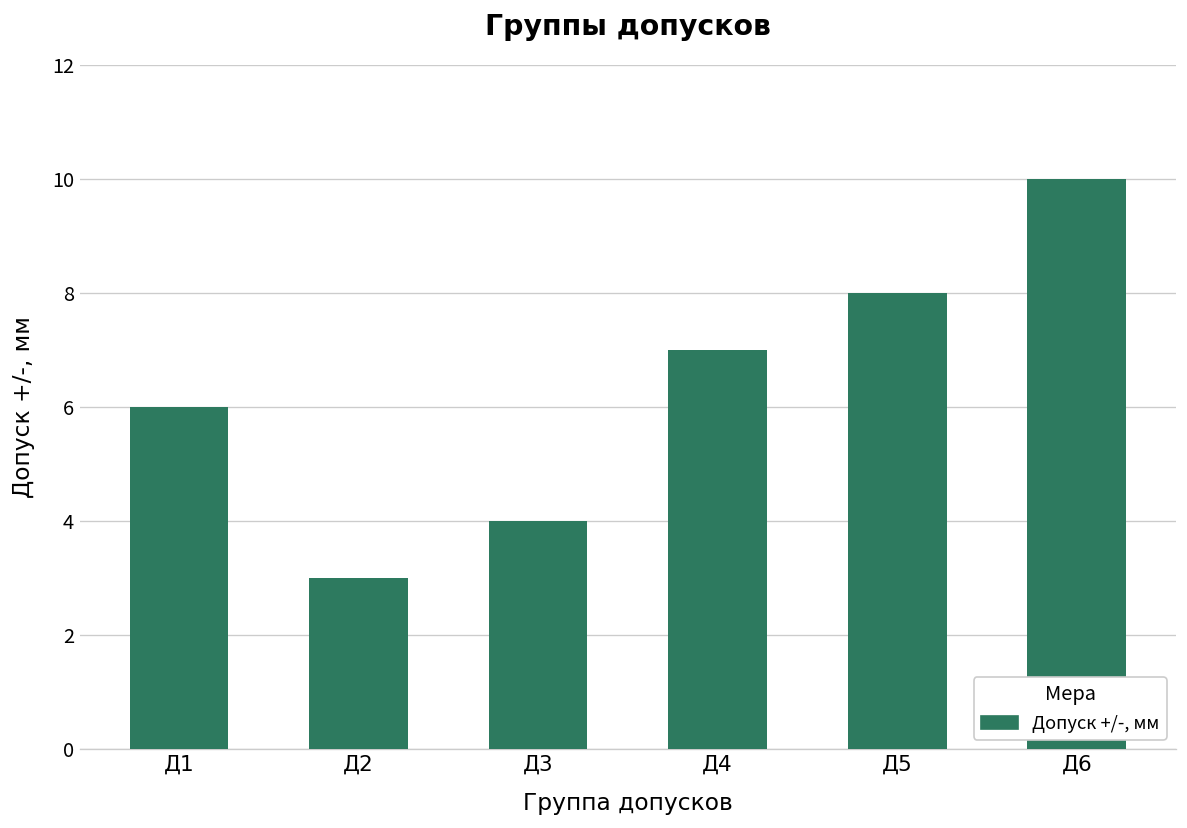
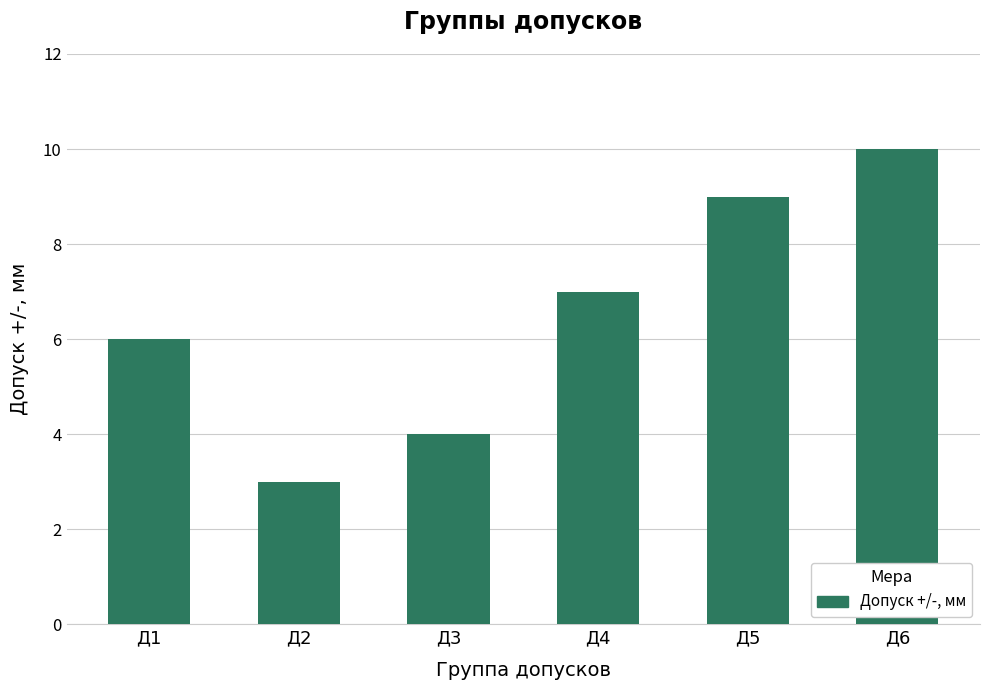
Д5: 8 -> 9
